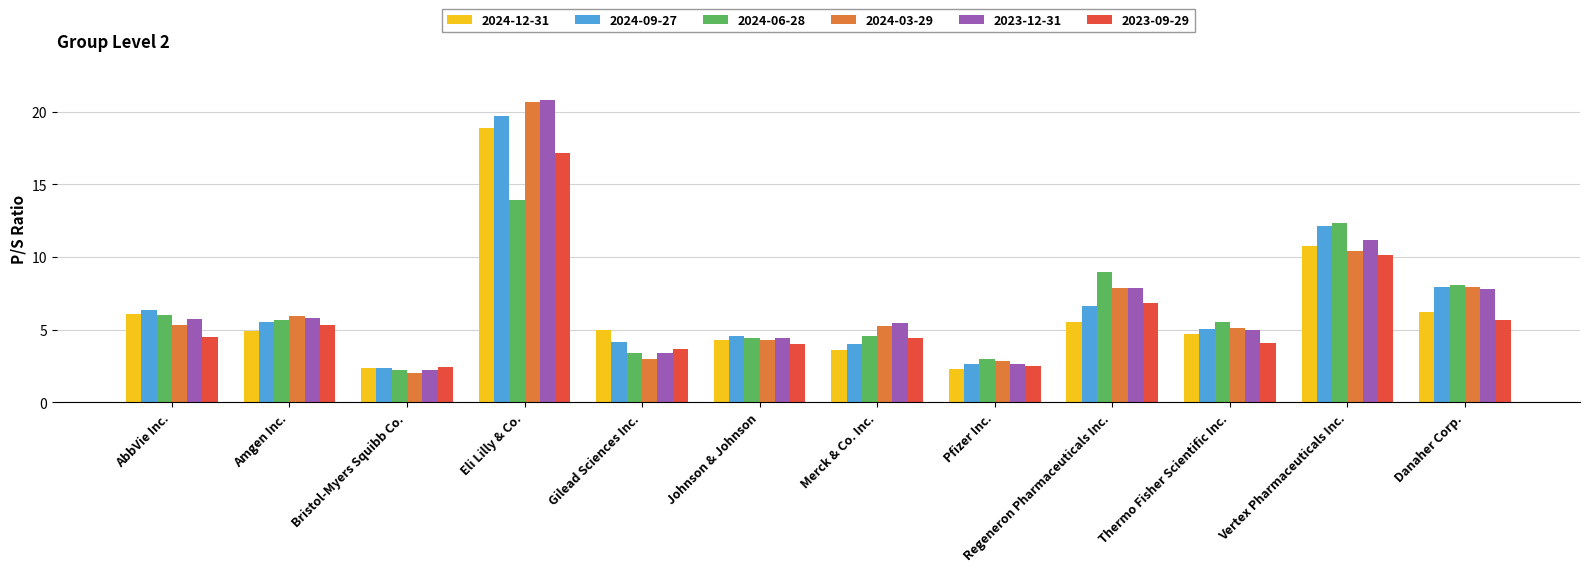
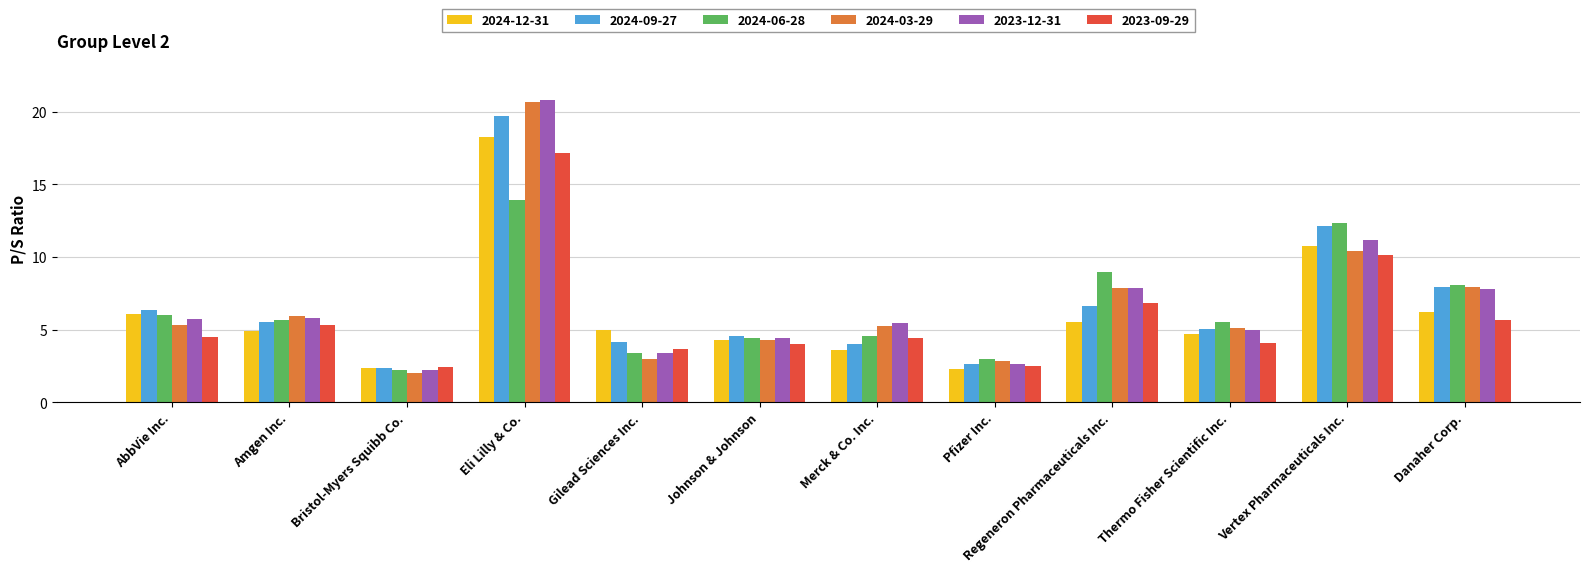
2024-12-31, Eli Lilly & Co.: 18.9 -> 18.3
